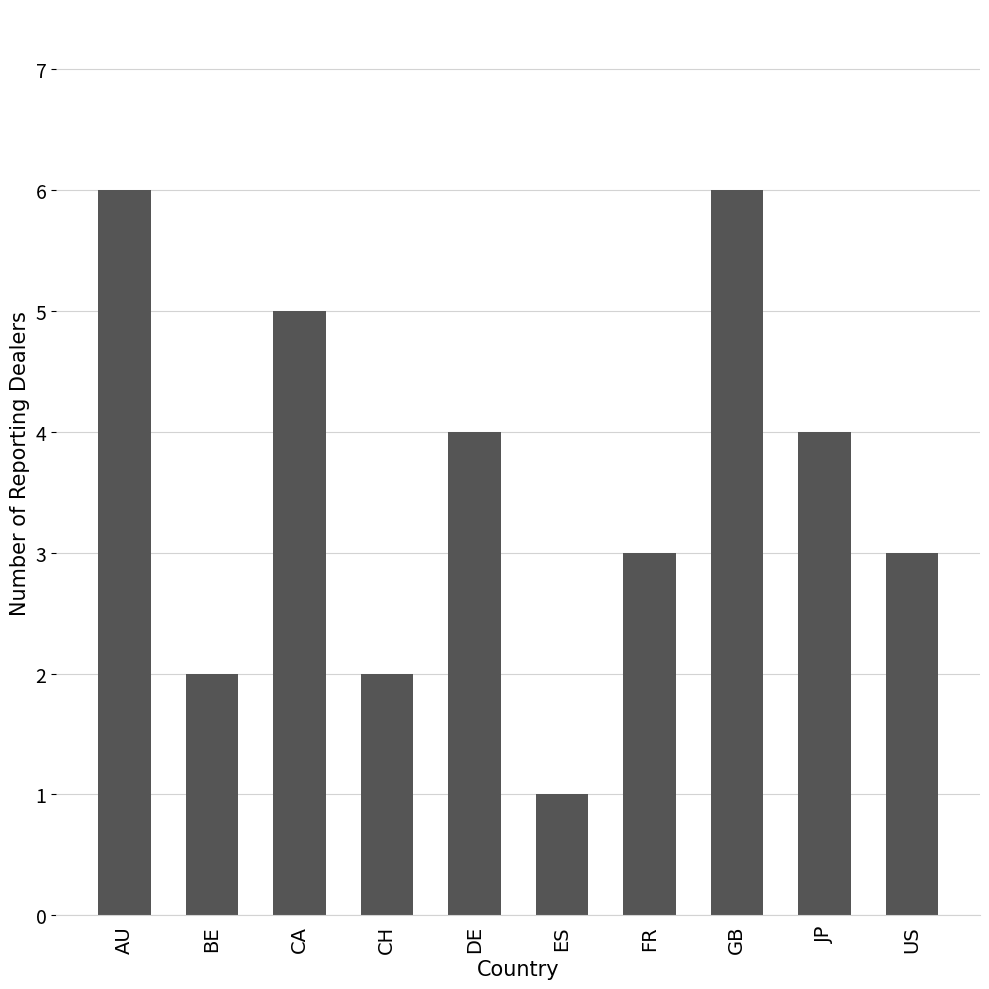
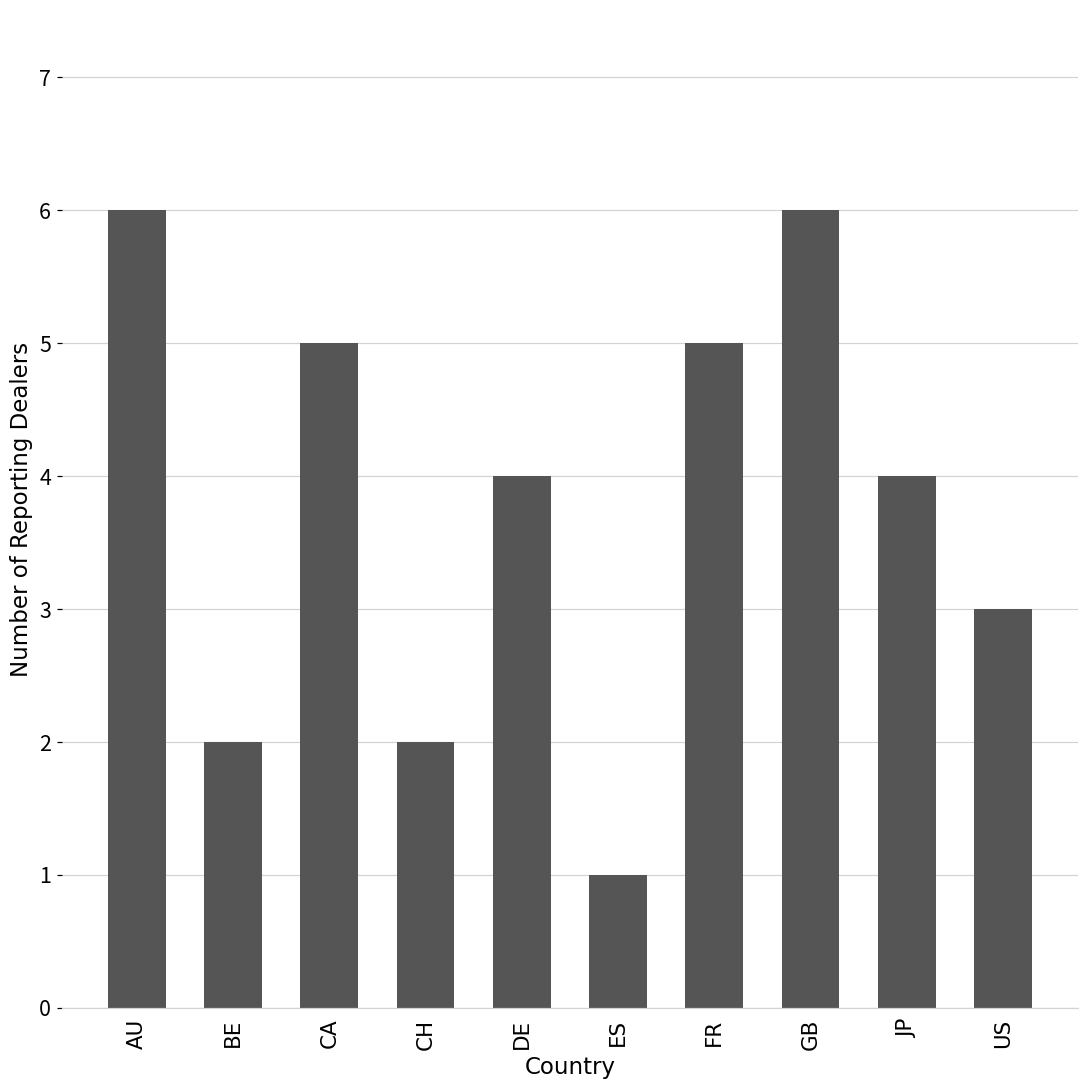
FR: 3 -> 5
